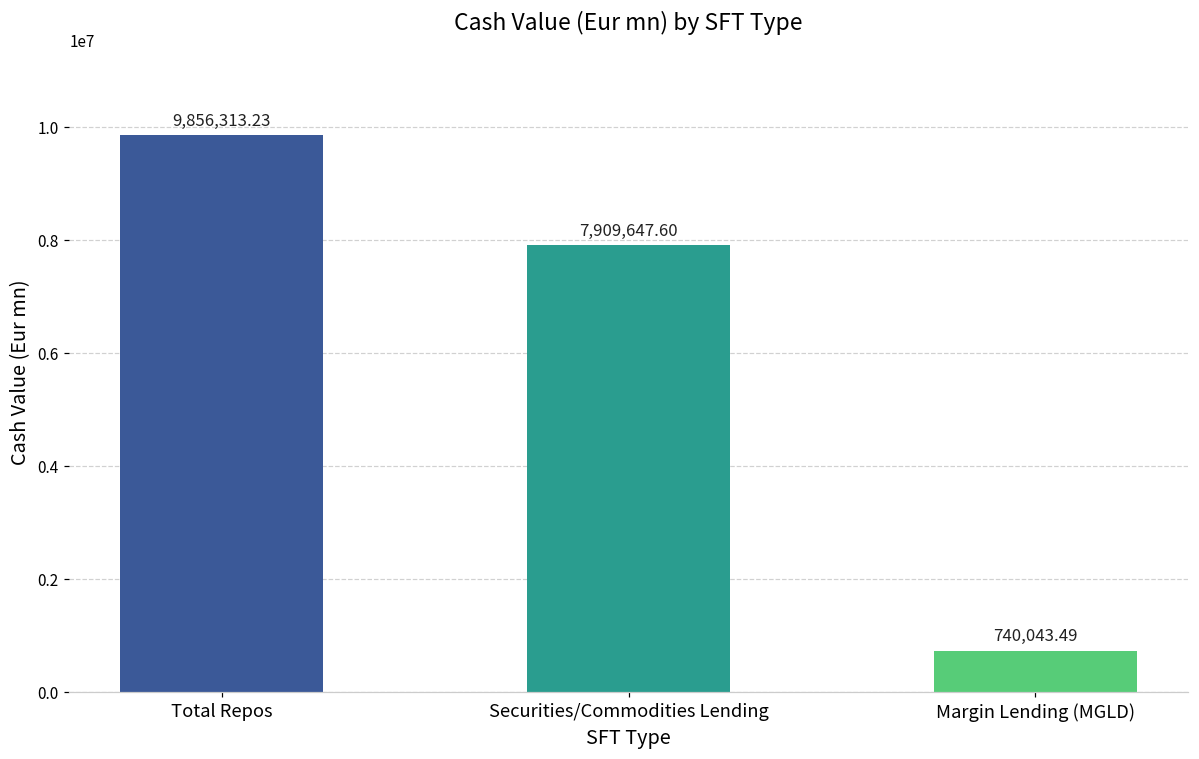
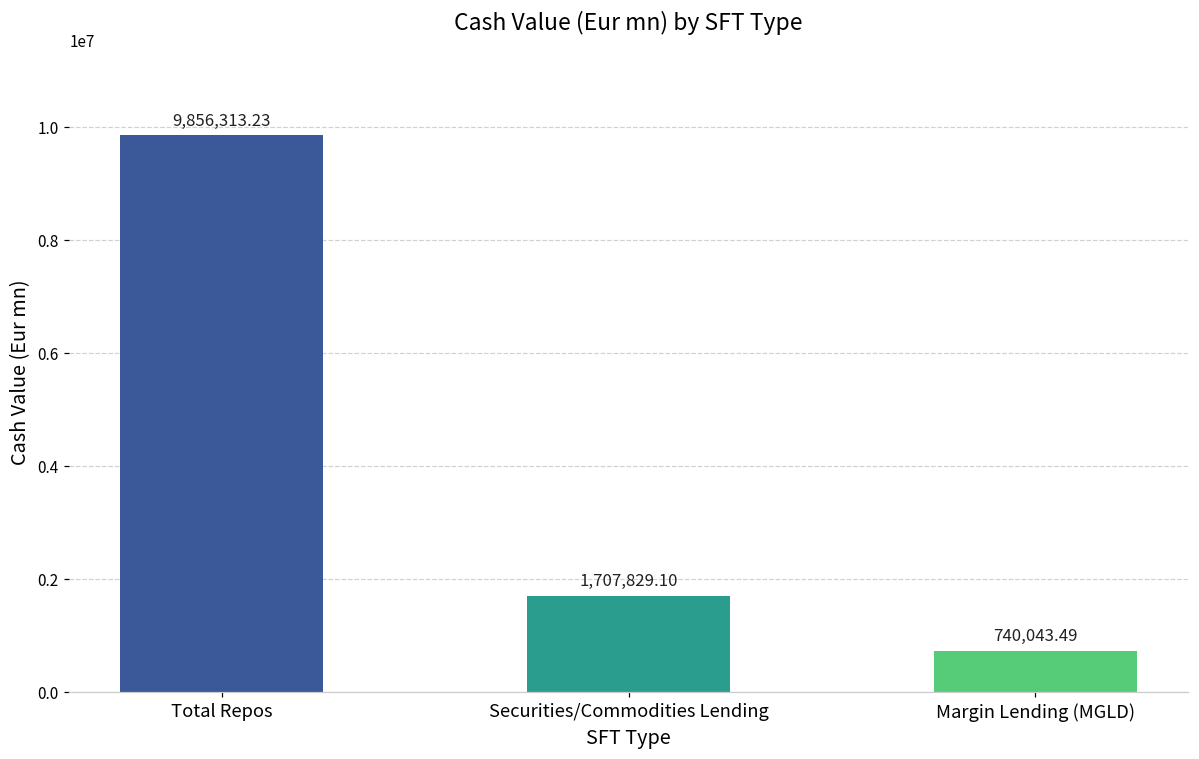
Securities/Commodities Lending: 7,909,647.60 -> 1,707,829.10
